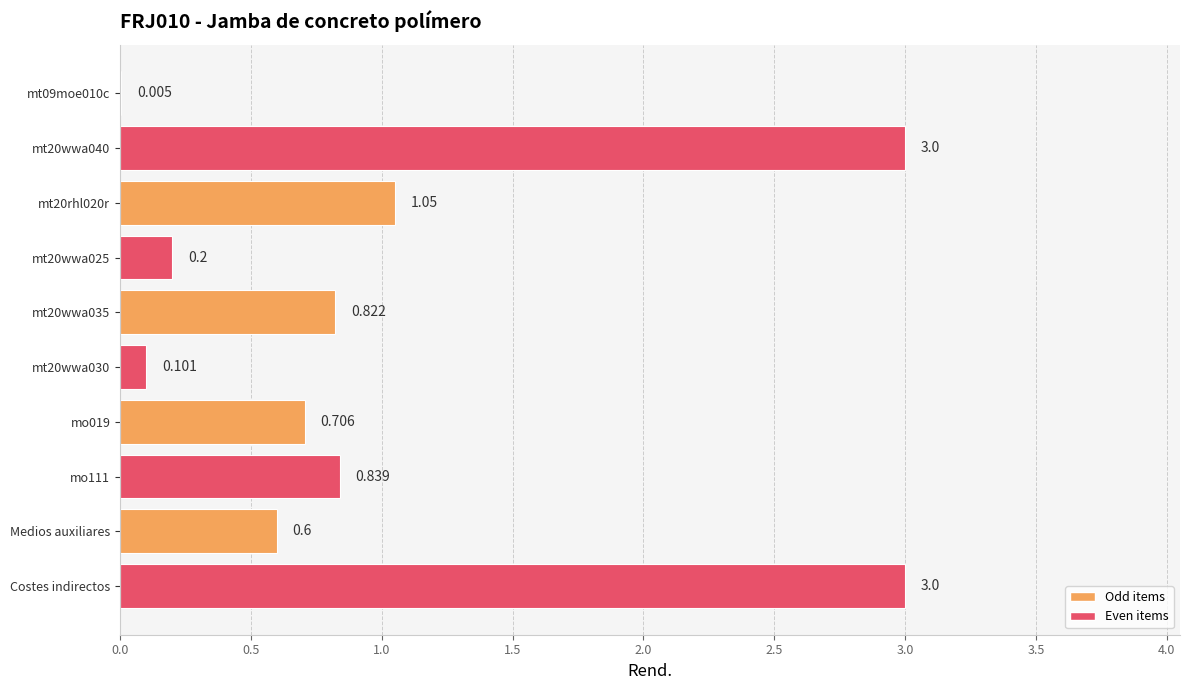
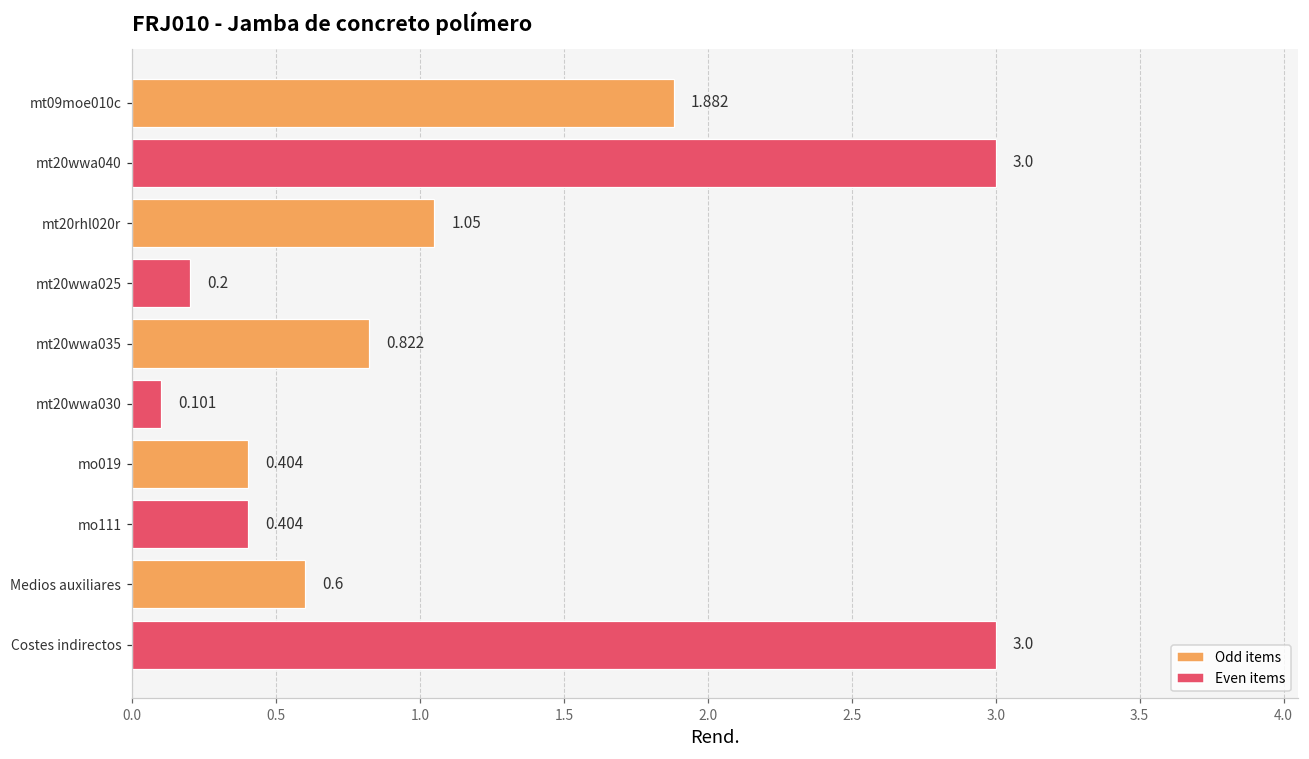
mt09moe010c: 0.005 -> 1.882
mo019: 0.706 -> 0.404
mo111: 0.839 -> 0.404
